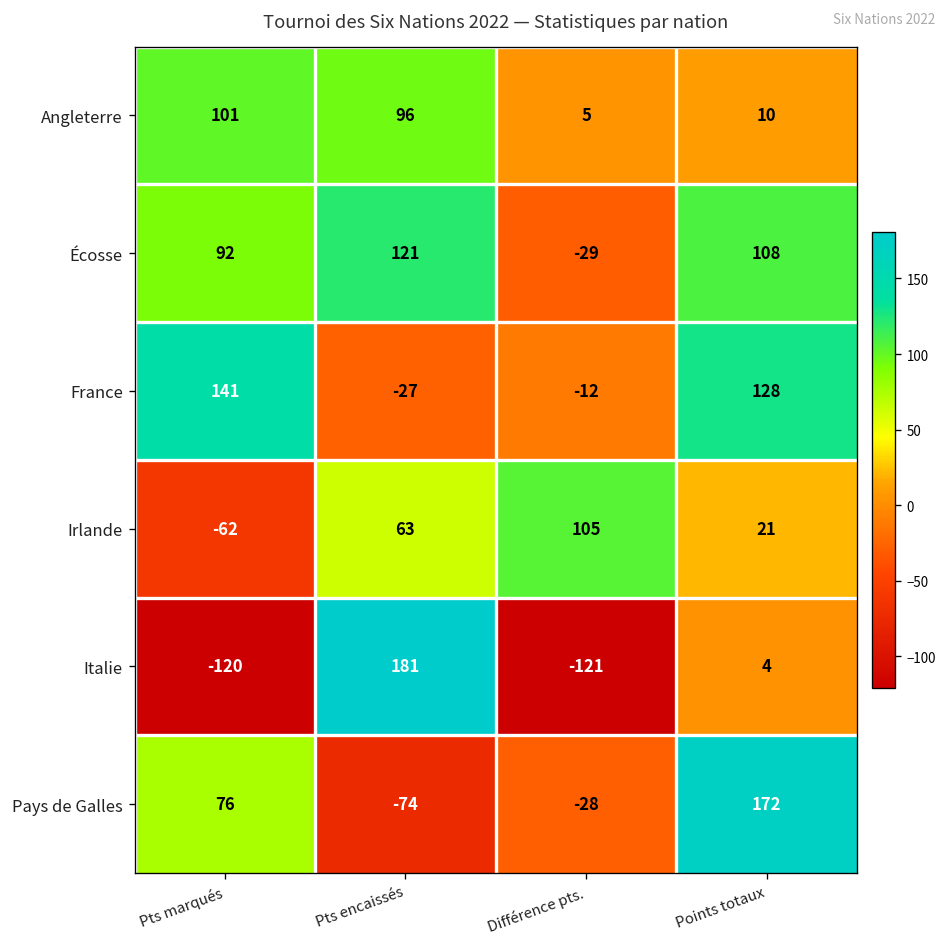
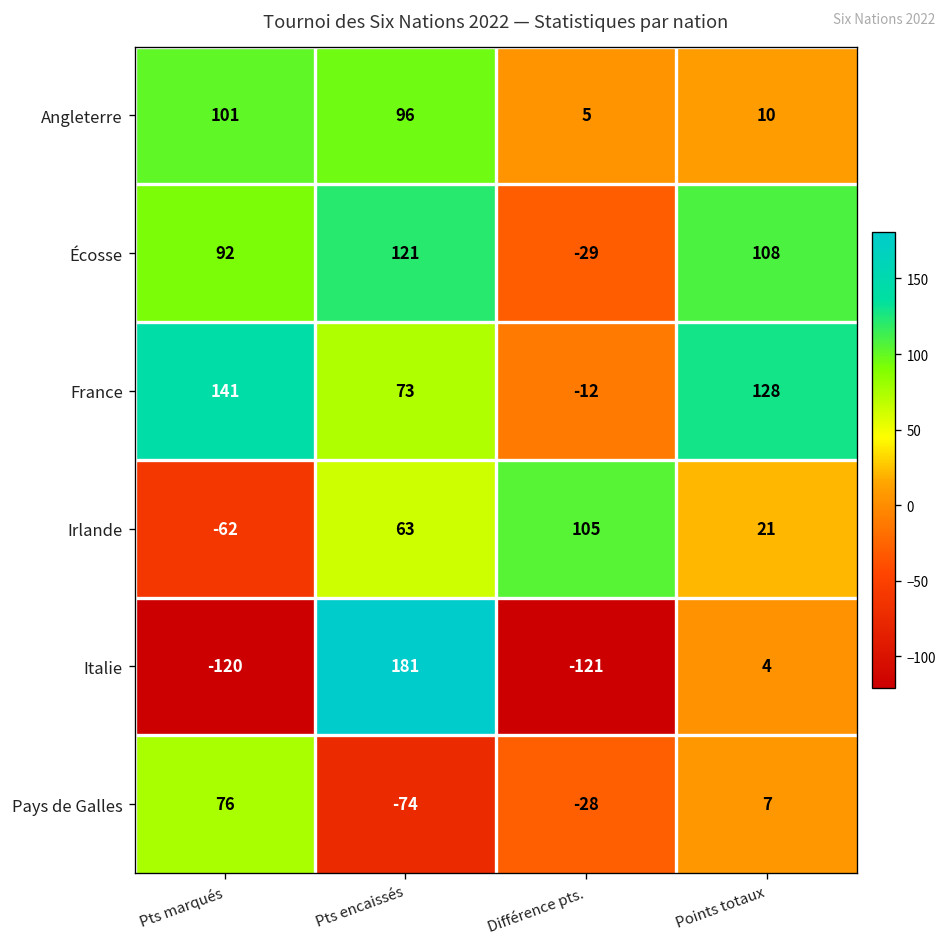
France, Pts encaissés: -27 -> 73
Pays de Galles, Points totaux: 172 -> 7
